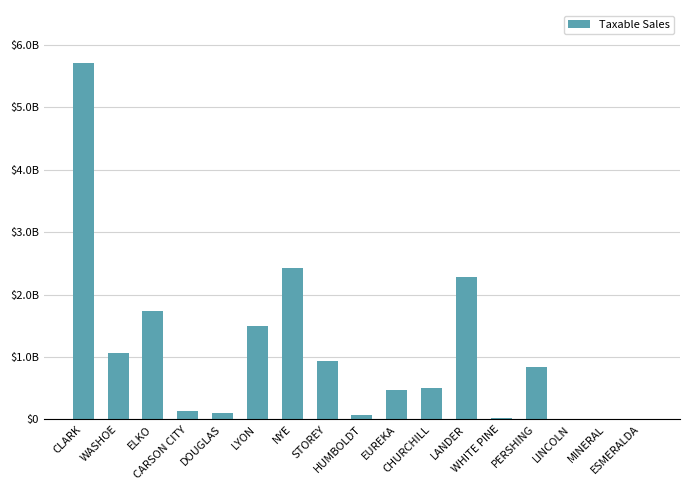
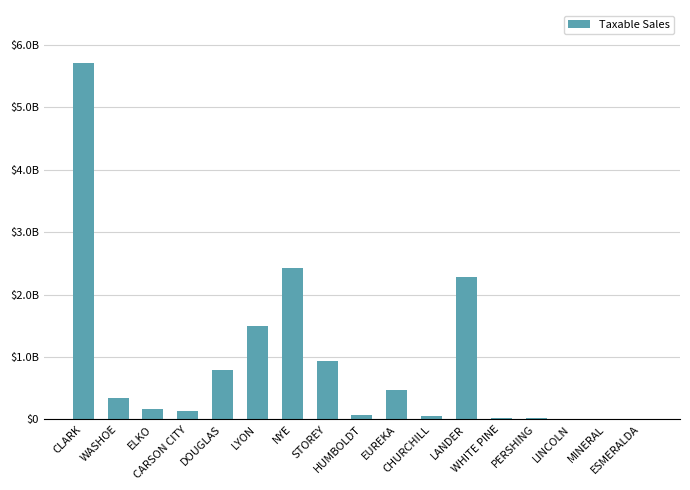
WASHOE: $1100000000 -> $300000000
ELKO: $1700000000 -> $200000000
DOUGLAS: $100000000 -> $800000000
CHURCHILL: $500000000 -> $0
PERSHING: $800000000 -> $0
